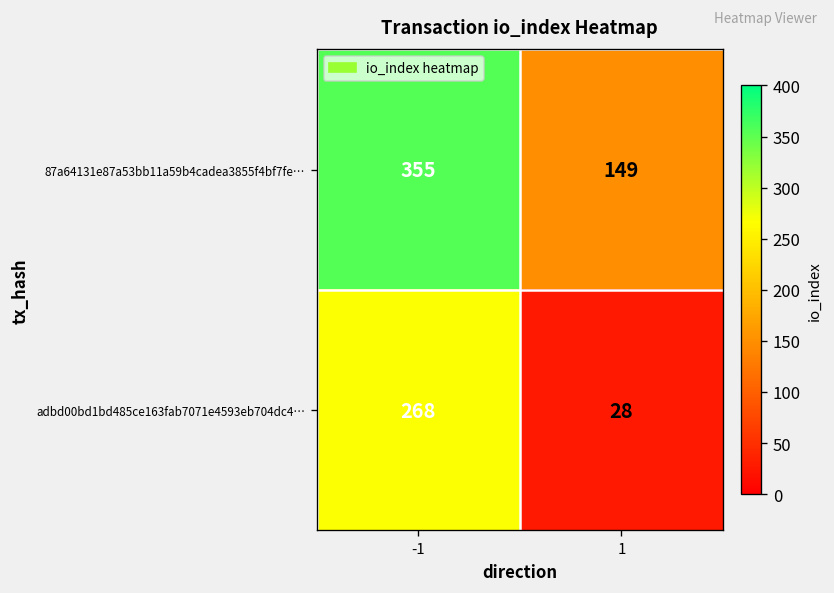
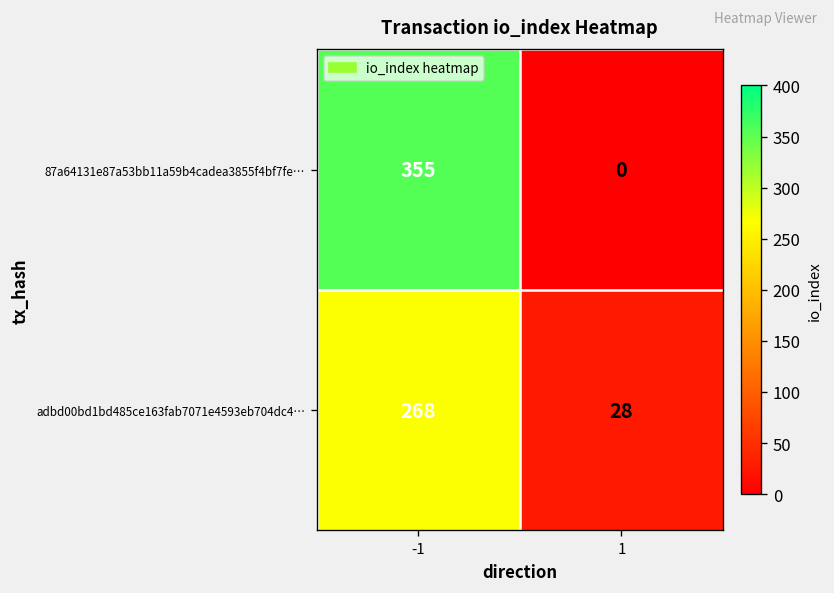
87a64131e87a53bb11a59b4cadea3855f4bf7fe…, 1: 149 -> 0
